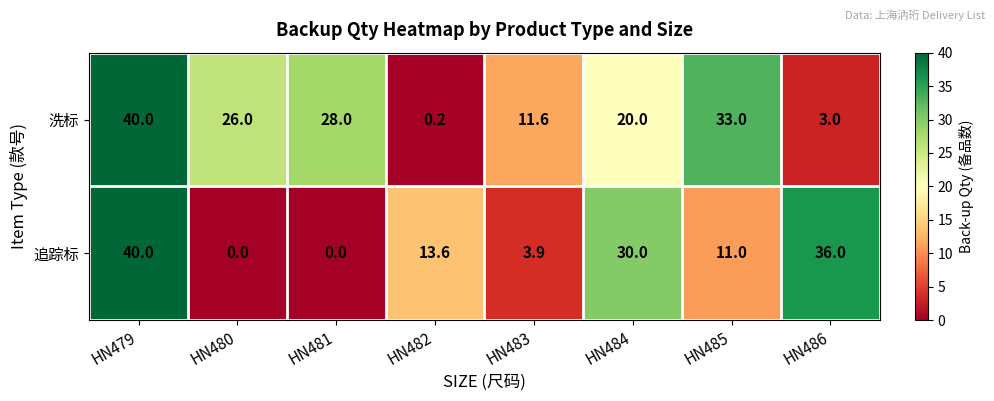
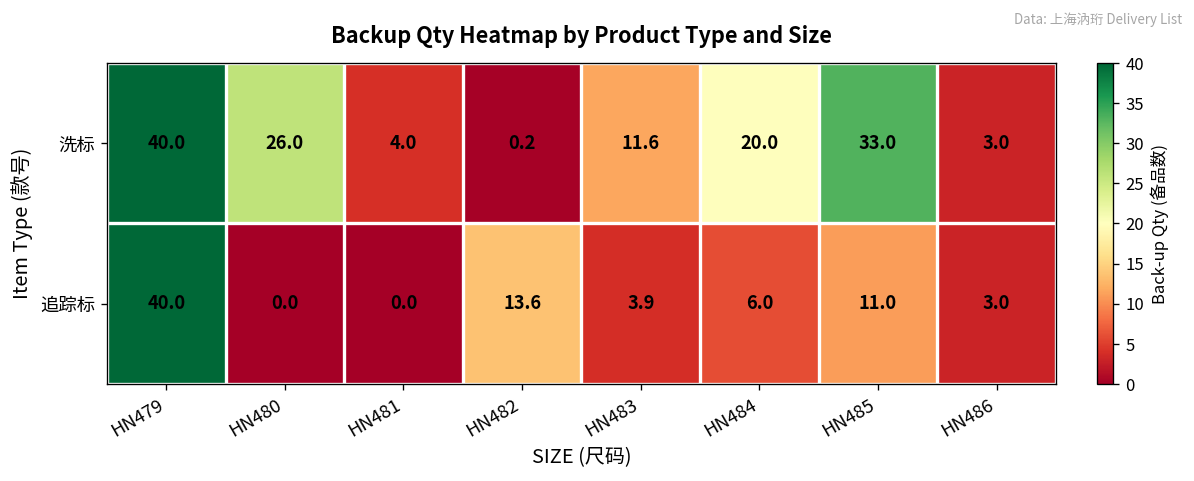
洗标, HN481: 28.0 -> 4.0
追踪标, HN484: 30.0 -> 6.0
追踪标, HN486: 36.0 -> 3.0
